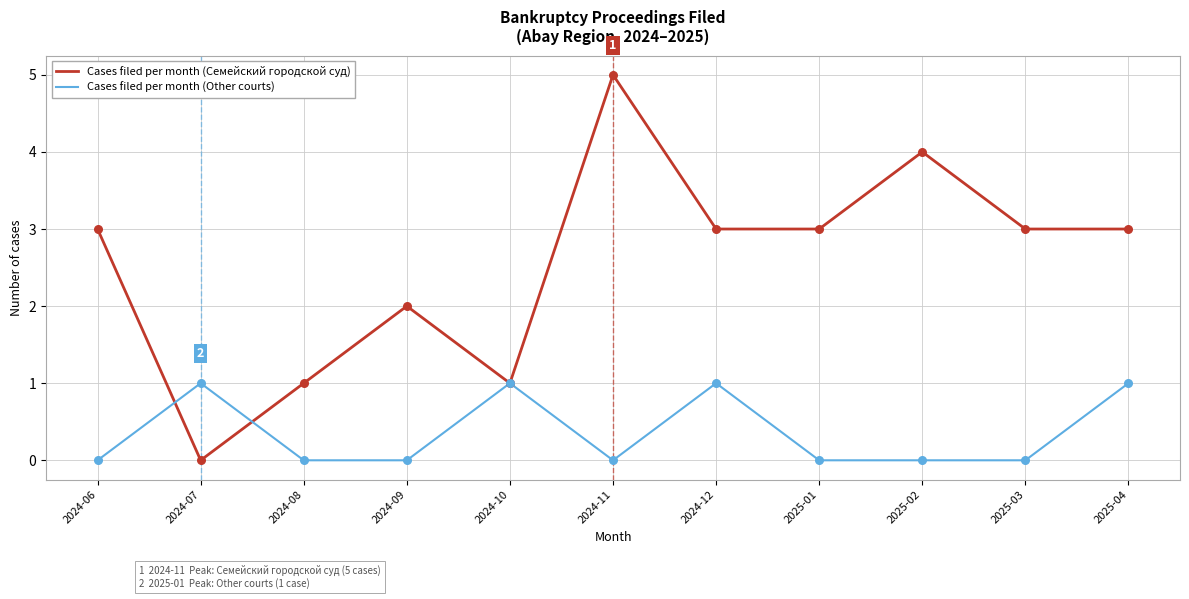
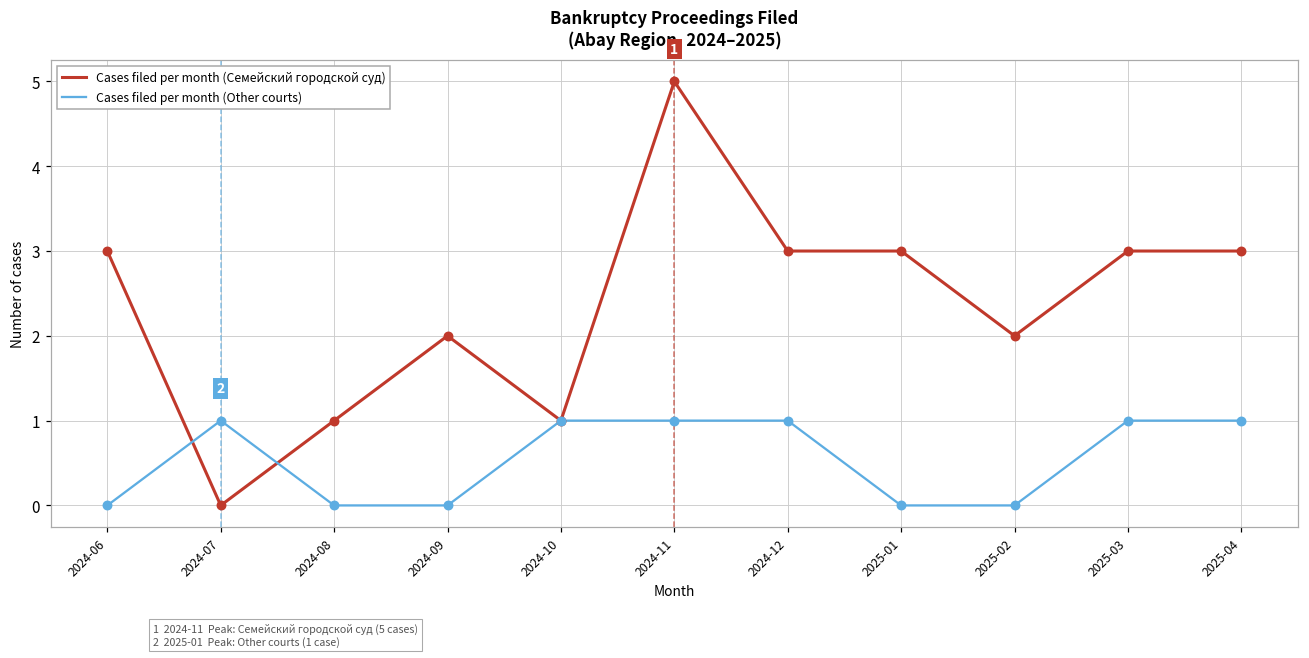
Cases filed per month (Other courts), 2024-11: 0 -> 1
Cases filed per month (Семейский городской суд), 2025-02: 4 -> 2
Cases filed per month (Other courts), 2025-03: 0 -> 1
